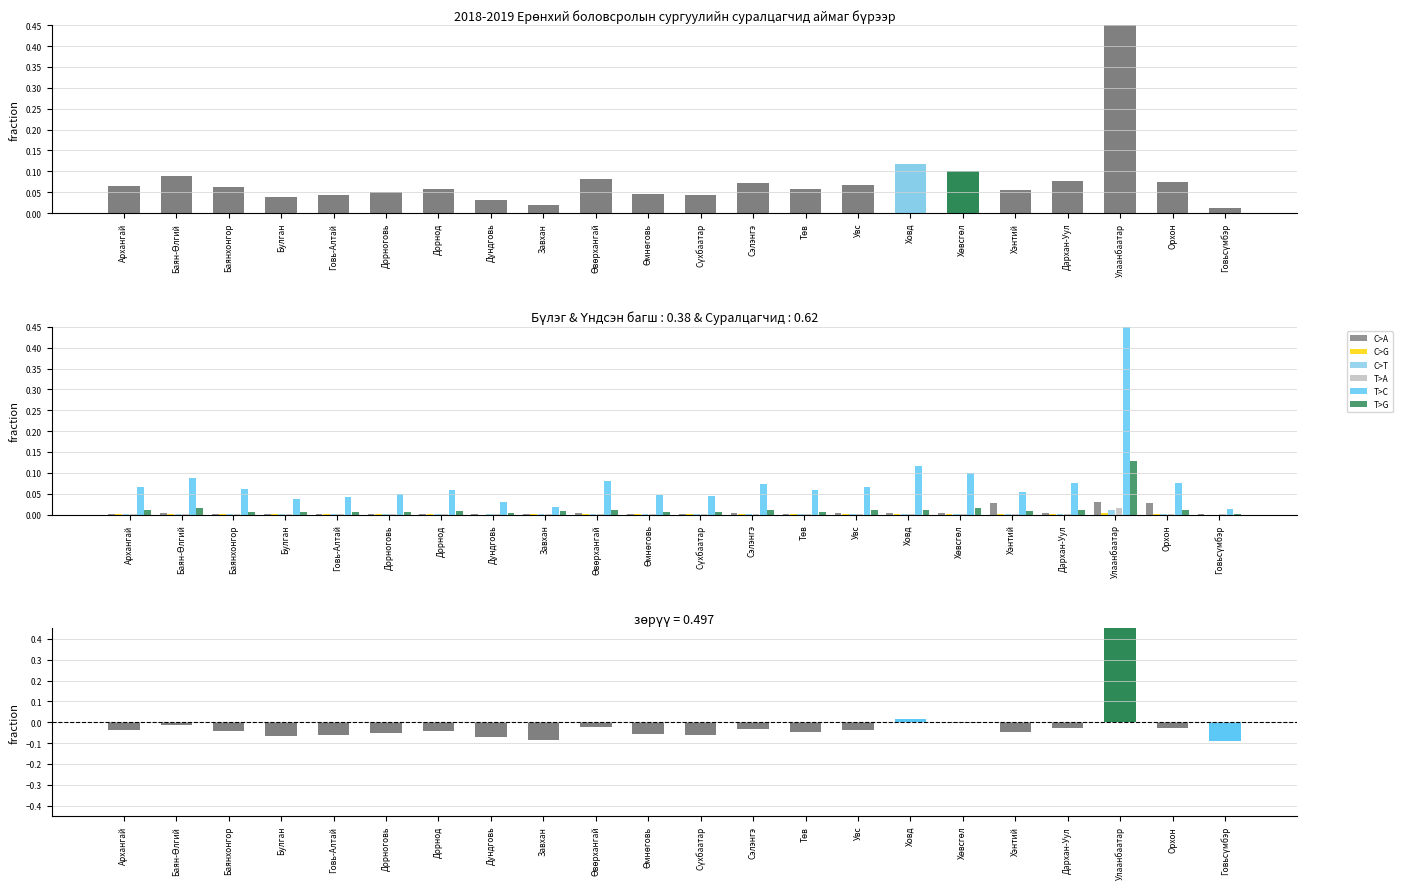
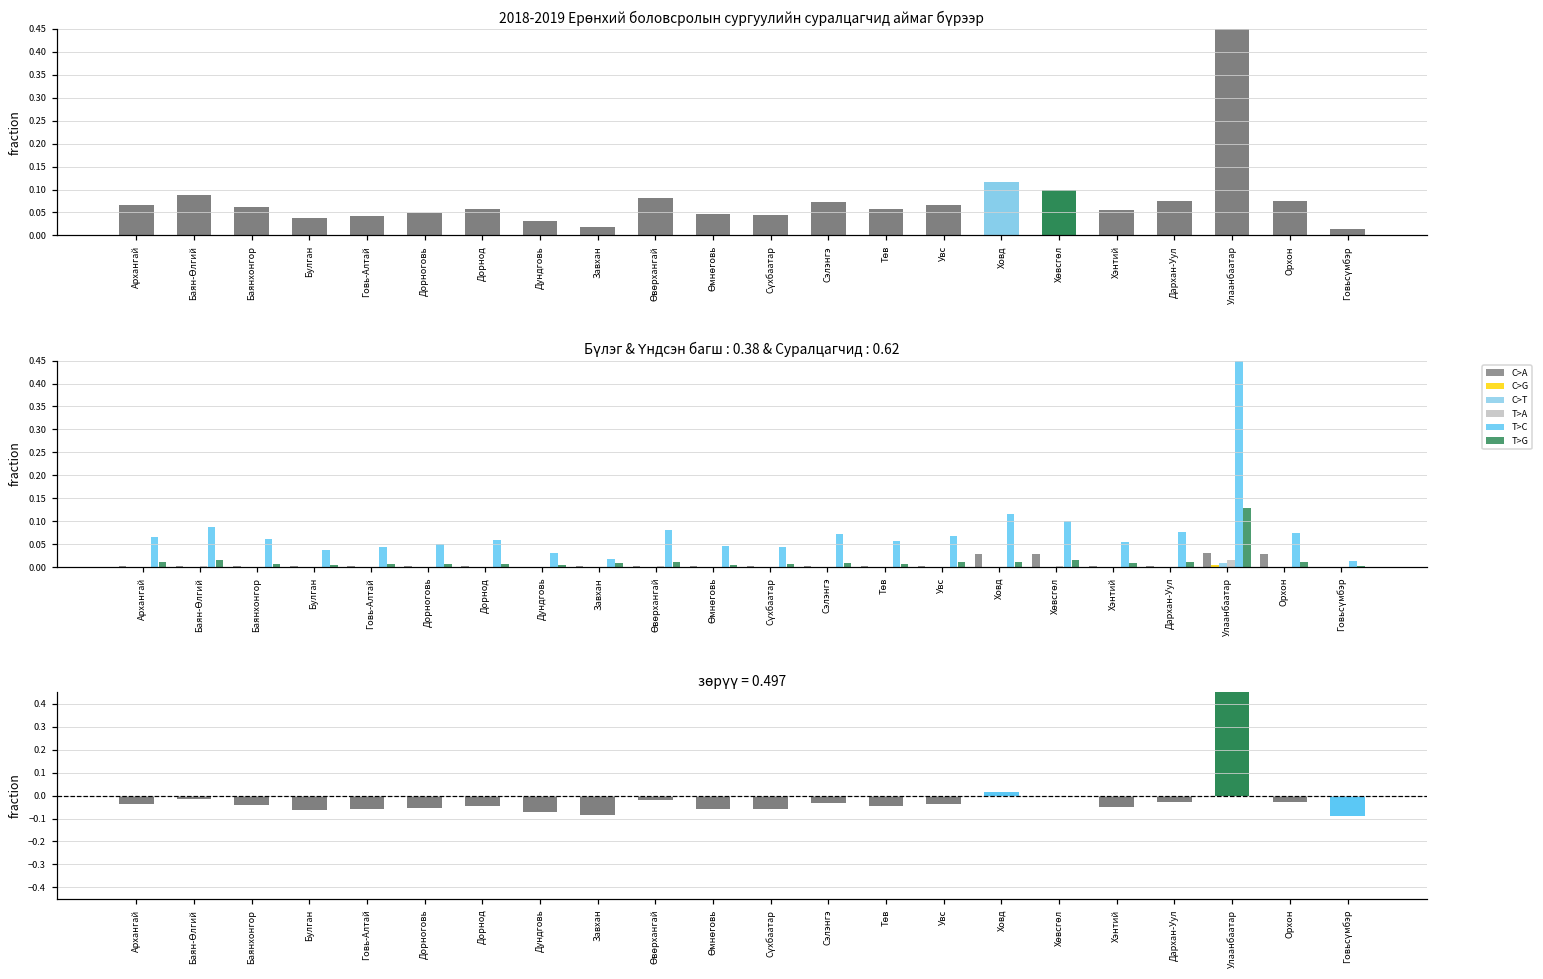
Бүлэг & Үндсэн багш : 0.38 & Суралцагчид : 0.62, C>A, Ховд: 0.00 -> 0.03
Бүлэг & Үндсэн багш : 0.38 & Суралцагчид : 0.62, C>A, Хөвсгөл: 0.00 -> 0.03
Бүлэг & Үндсэн багш : 0.38 & Суралцагчид : 0.62, C>A, Хэнтий: 0.03 -> 0.00
